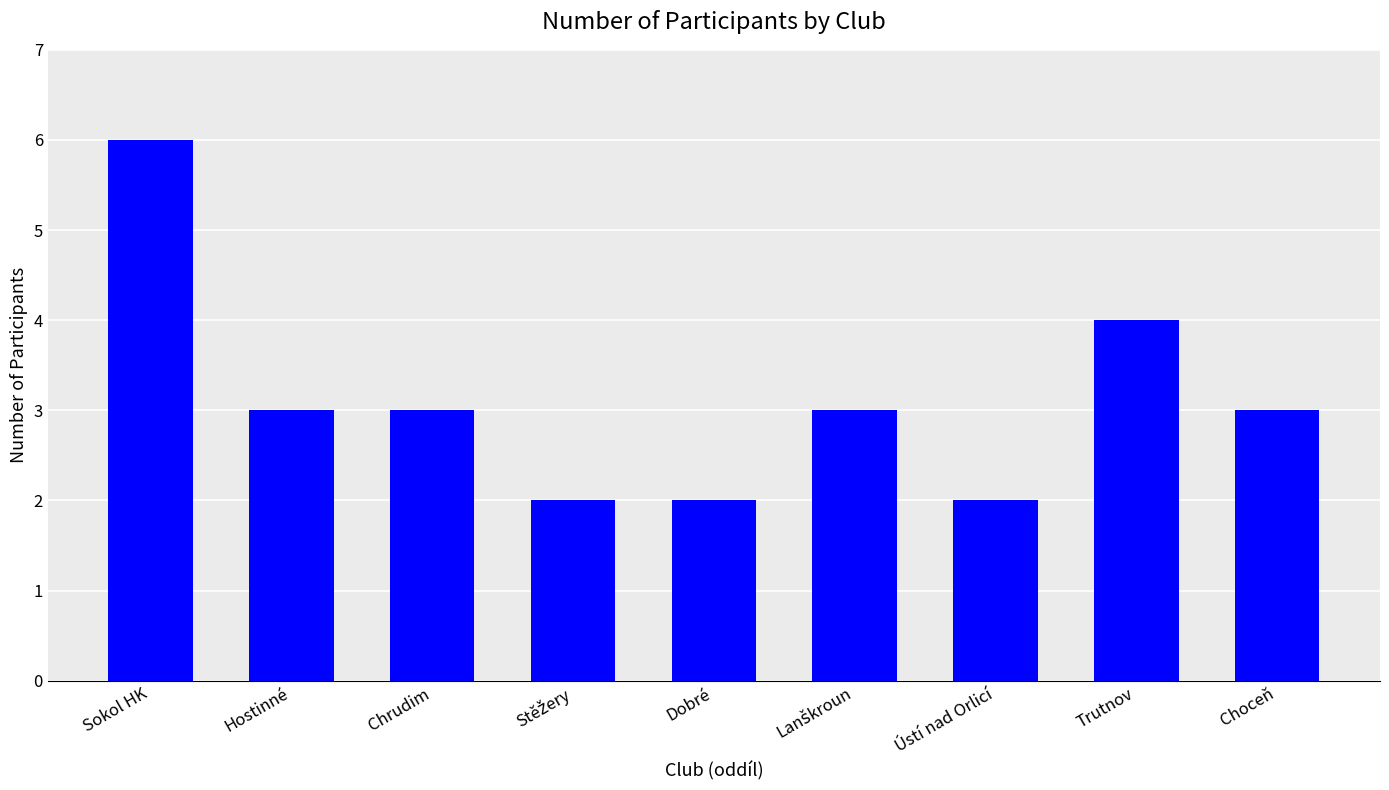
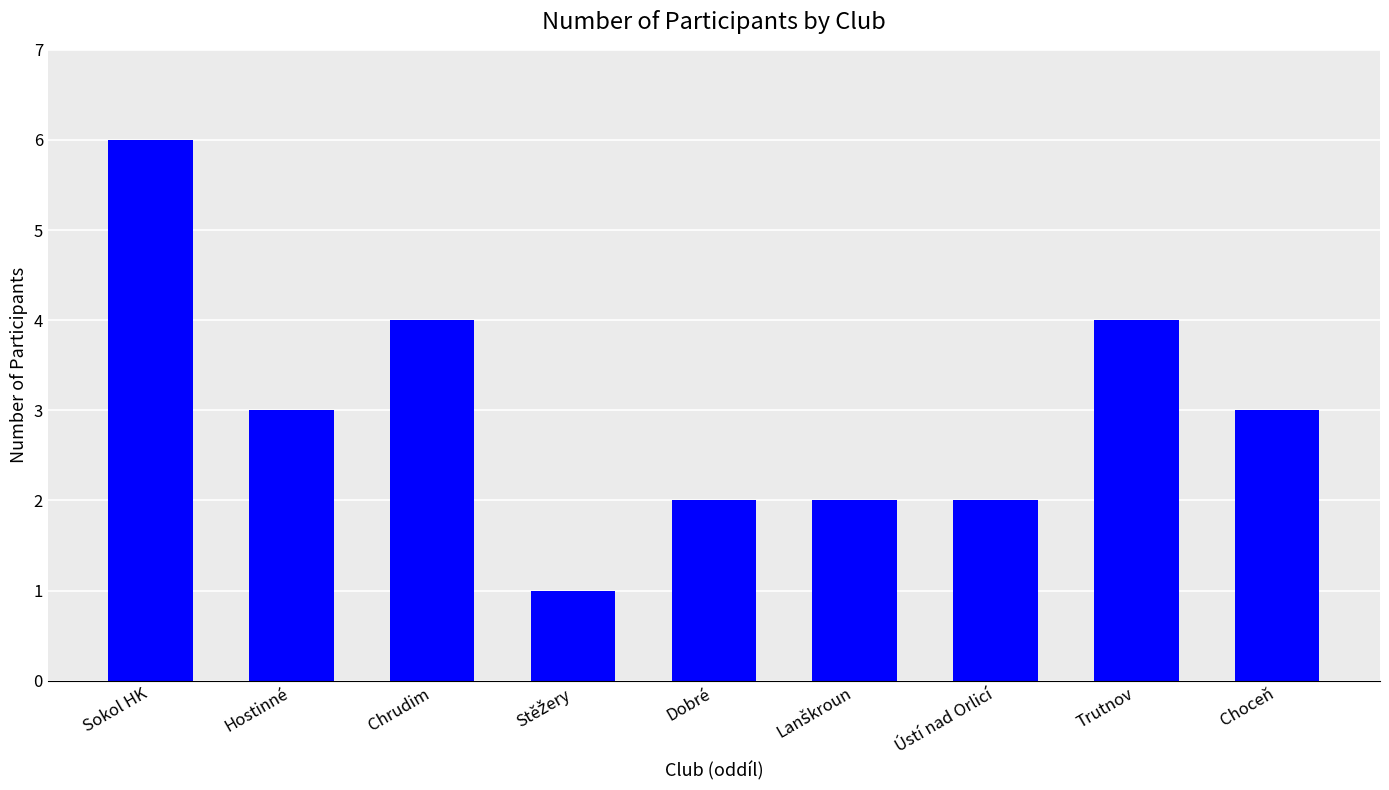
Chrudim: 3 -> 4
Stěžery: 2 -> 1
Lanškroun: 3 -> 2
